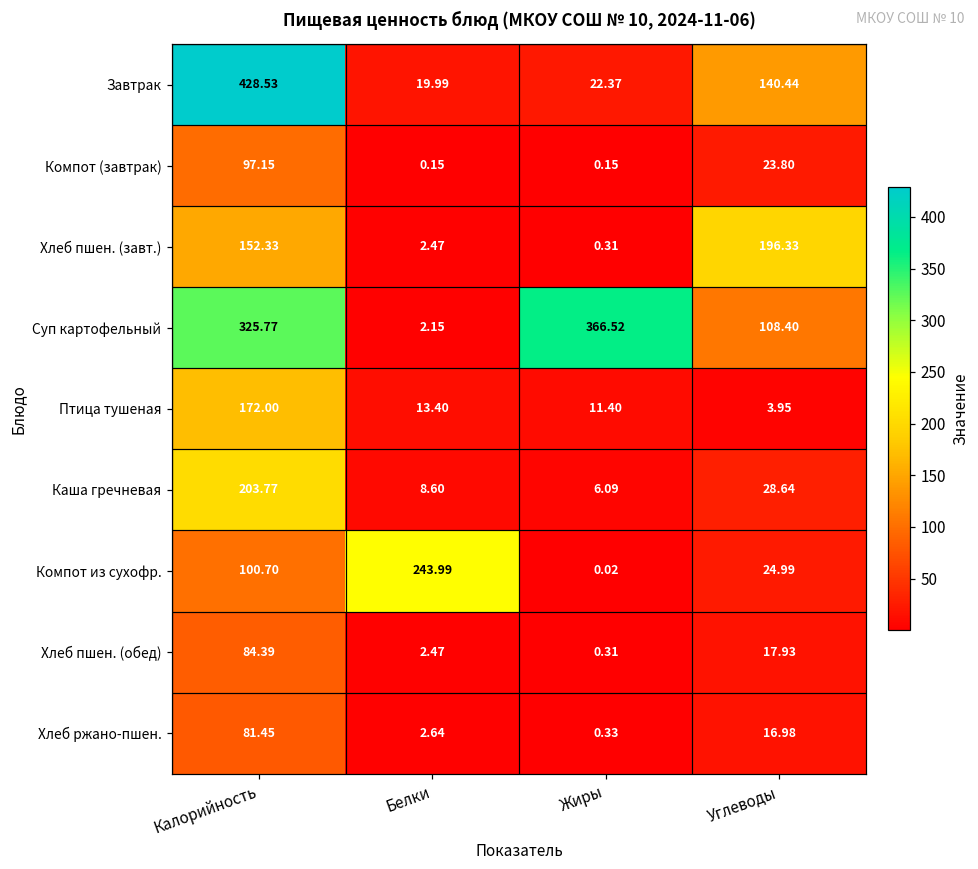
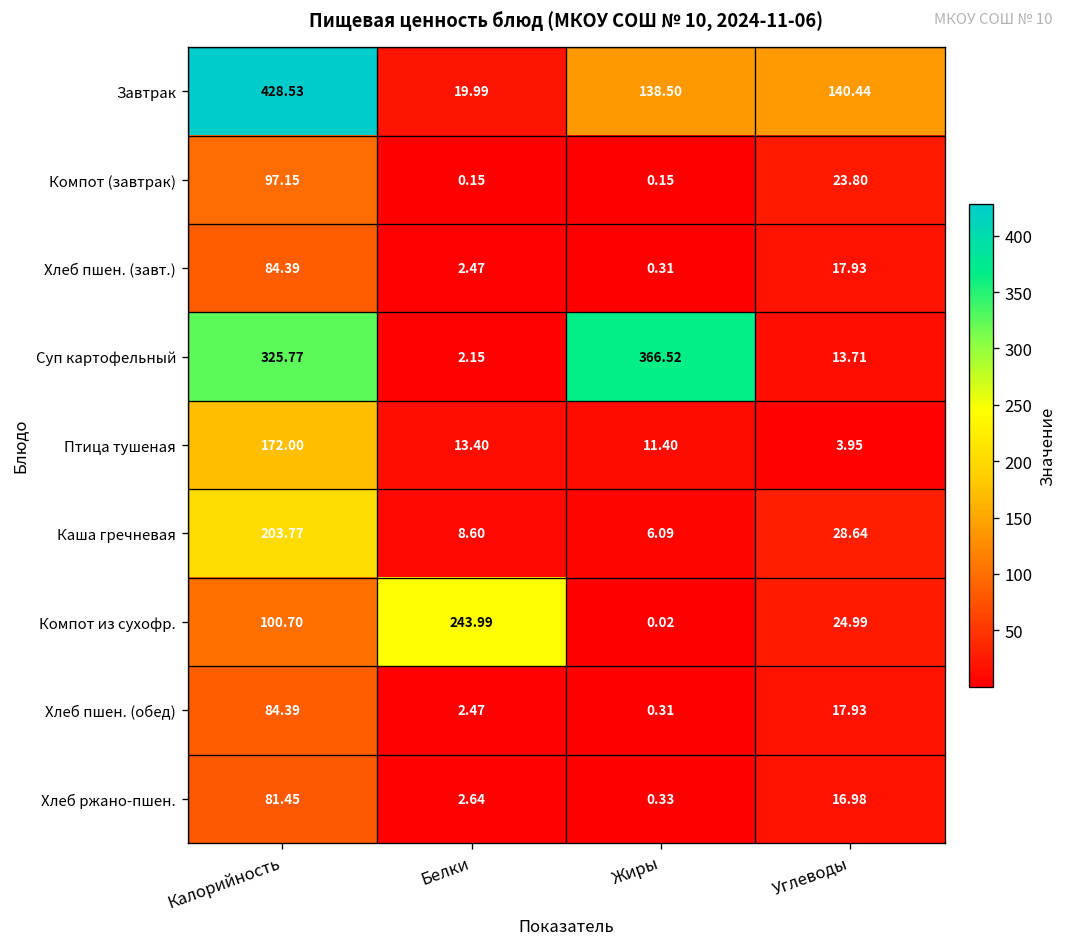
Завтрак, Жиры: 22.37 -> 138.50
Хлеб пшен. (завт.), Калорийность: 152.33 -> 84.39
Хлеб пшен. (завт.), Углеводы: 196.33 -> 17.93
Суп картофельный, Углеводы: 108.40 -> 13.71
